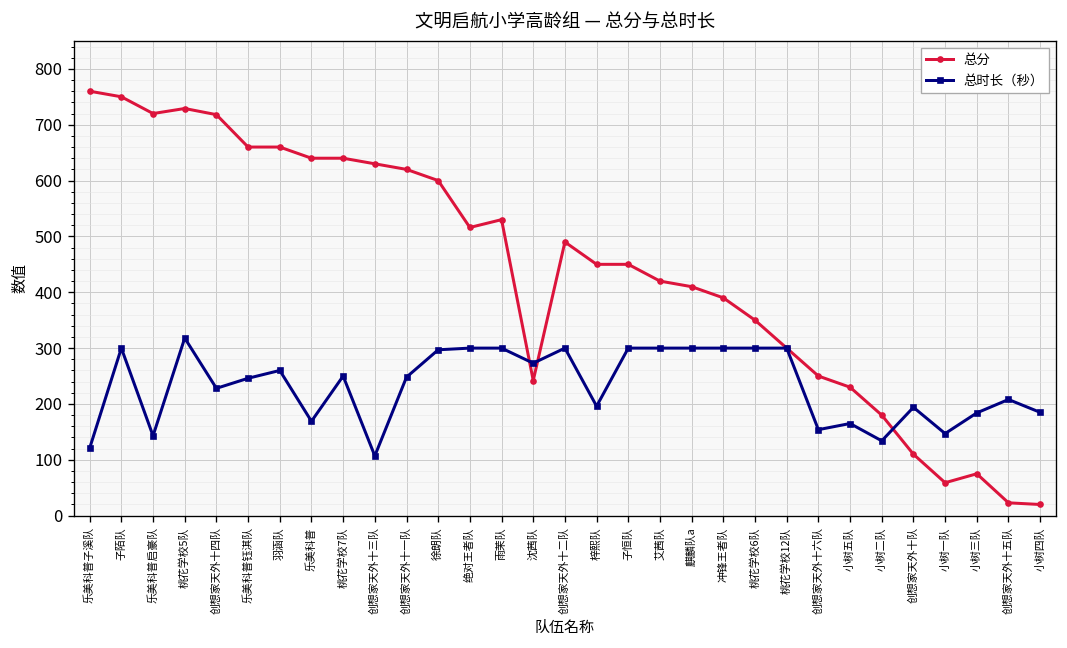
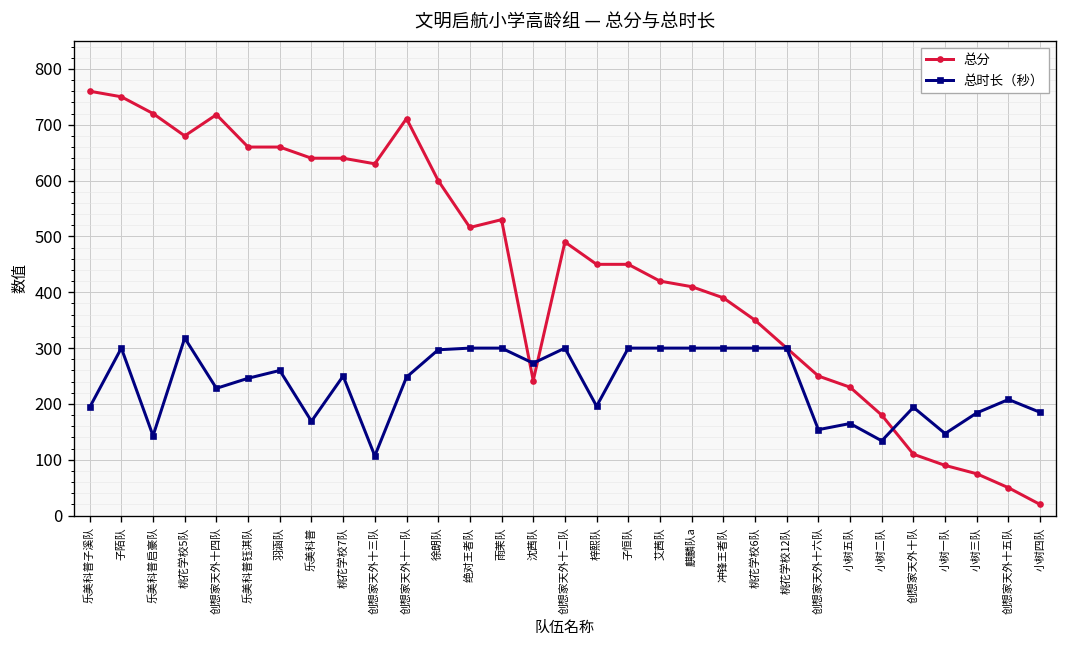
总时长（秒）, 乐美科普子溪队: 120 -> 190
总分, 桃花学校5队: 730 -> 680
总分, 创想家天外十一队: 620 -> 710
总分, 小树一队: 60 -> 90
总分, 创想家天外十五队: 20 -> 50
